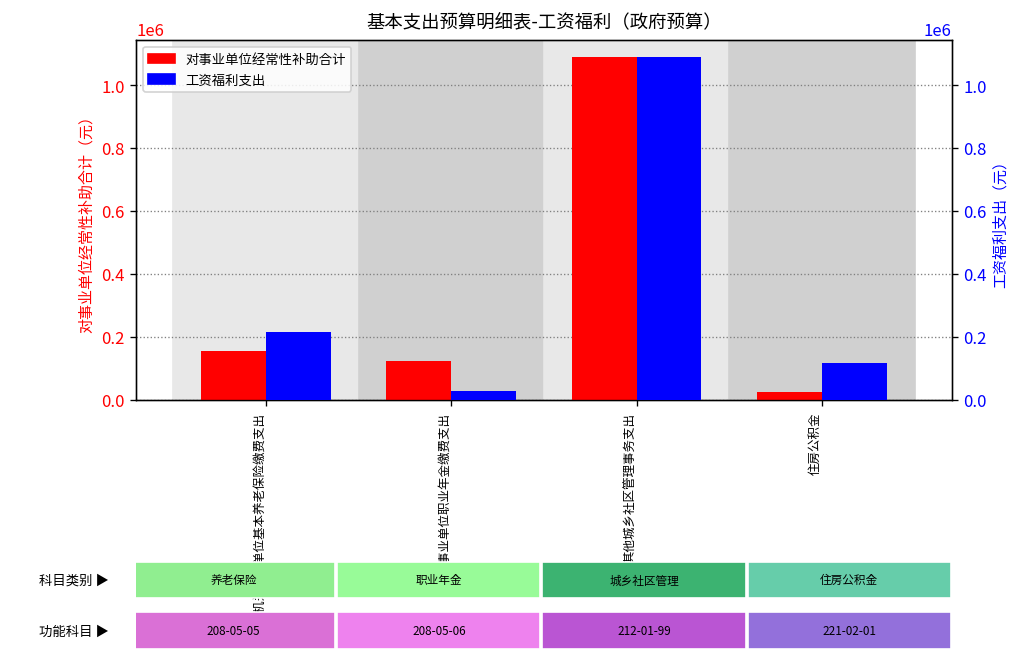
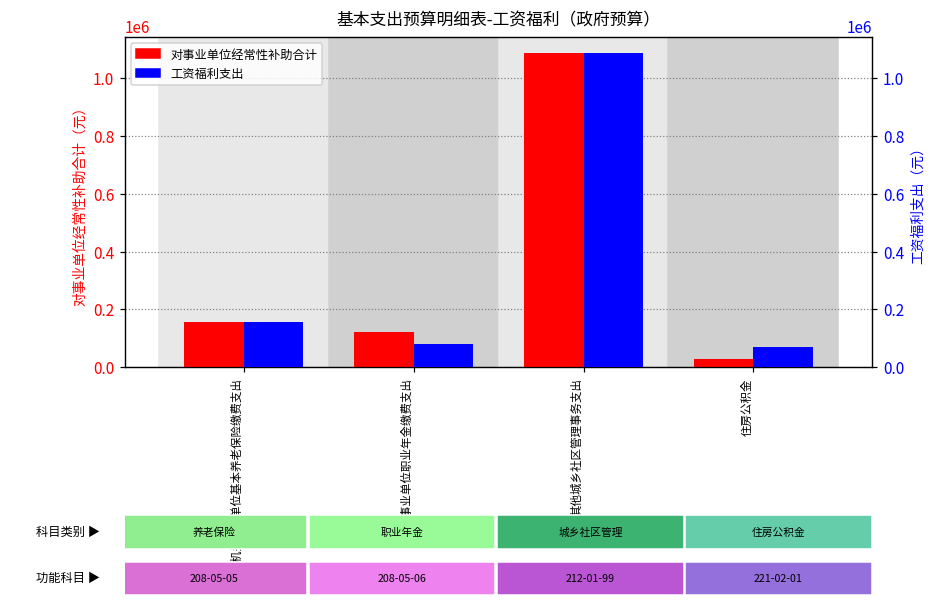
工资福利支出, 机关事业单位基本养老保险缴费支出: 210000 -> 160000
工资福利支出, 机关事业单位职业年金缴费支出: 30000 -> 80000
工资福利支出, 住房公积金: 120000 -> 70000
